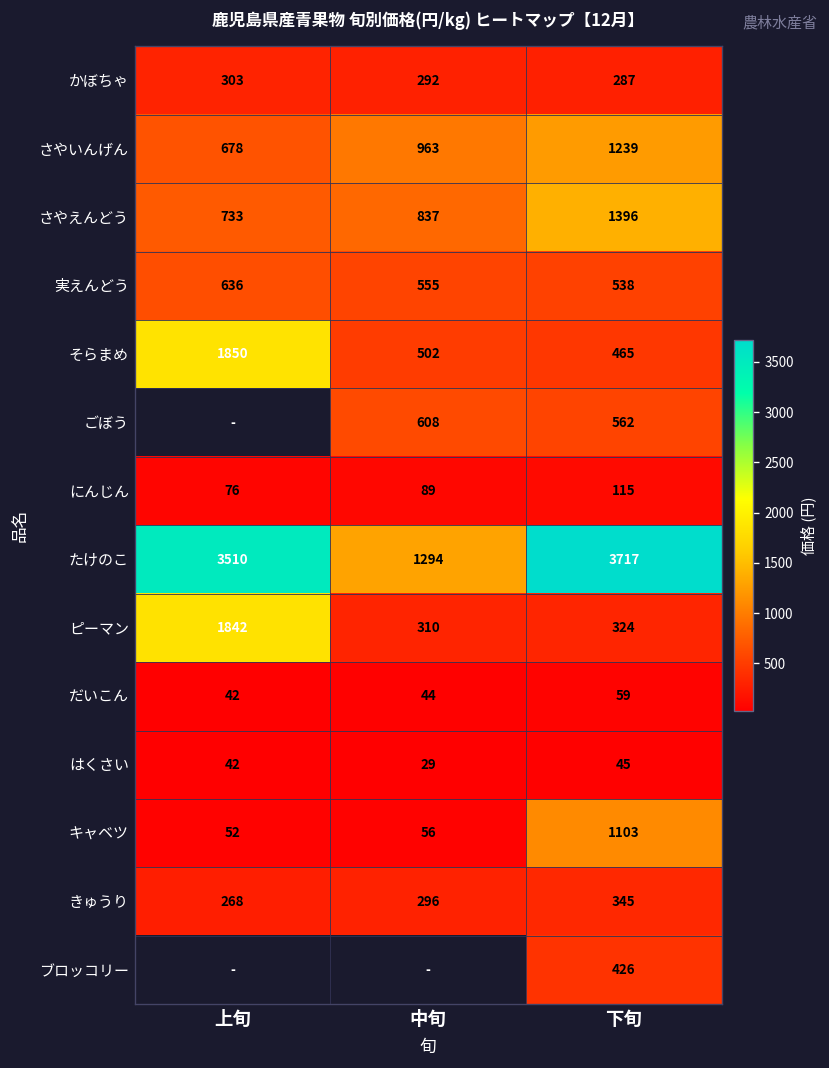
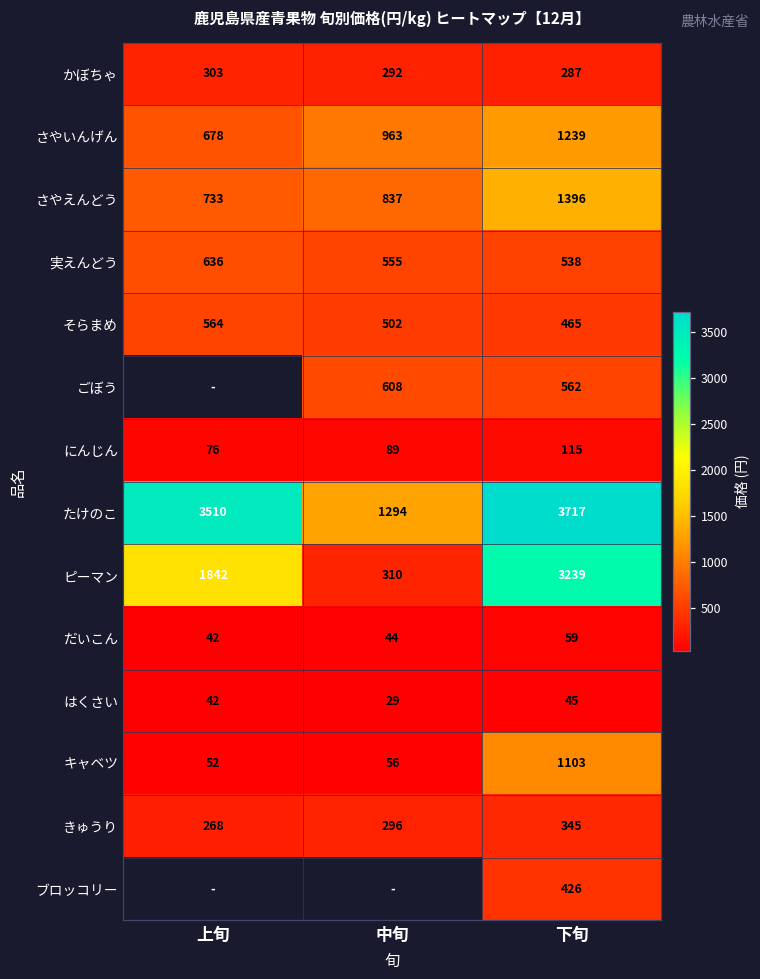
そらまめ, 上旬: 1850 -> 564
ピーマン, 下旬: 324 -> 3239
